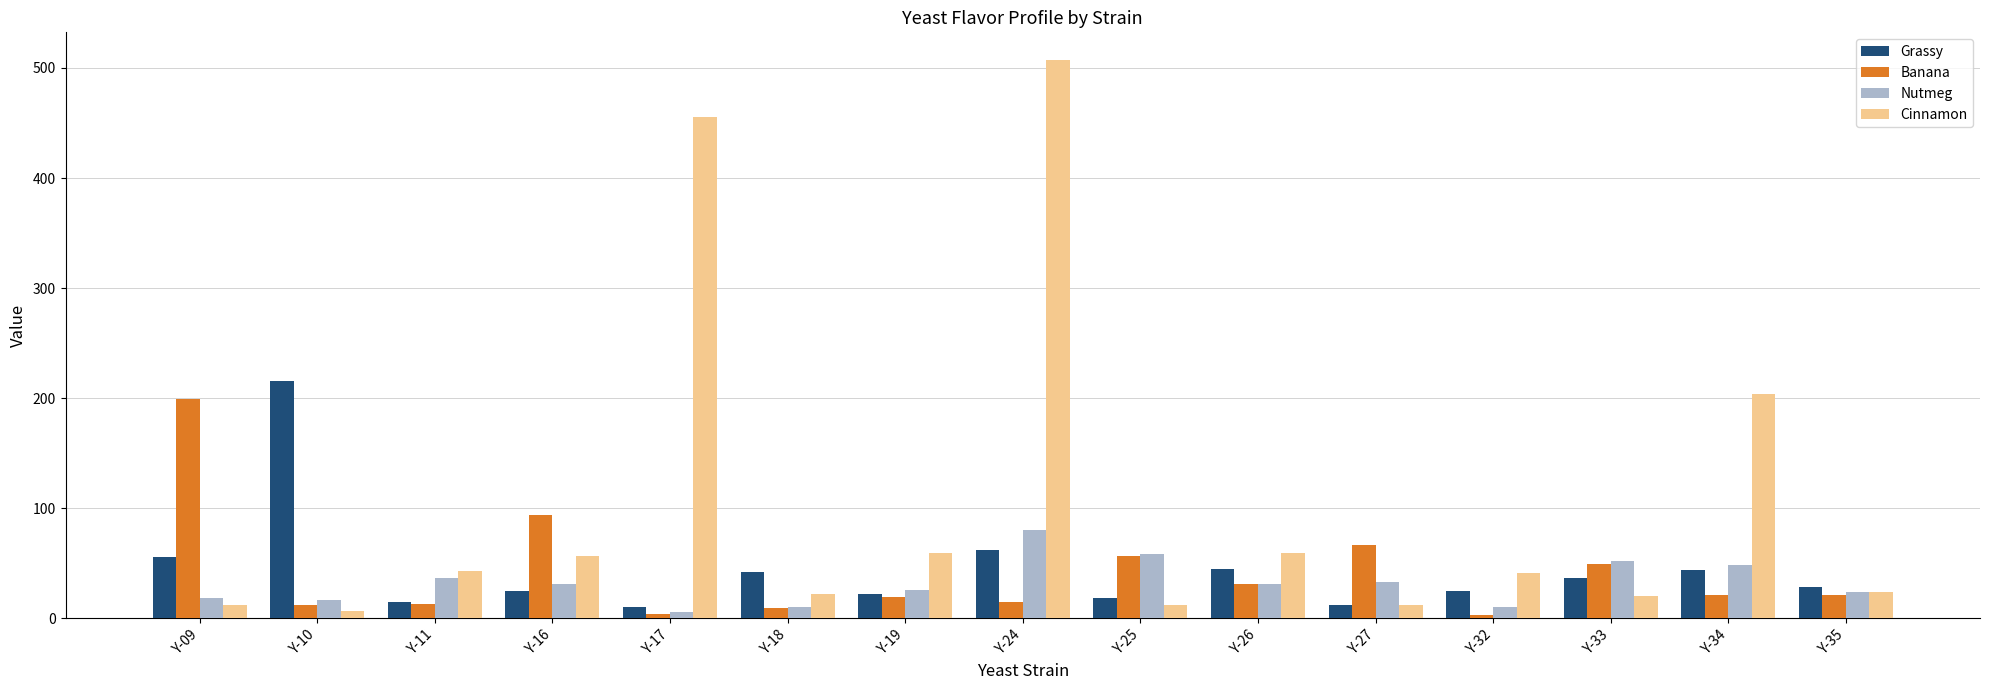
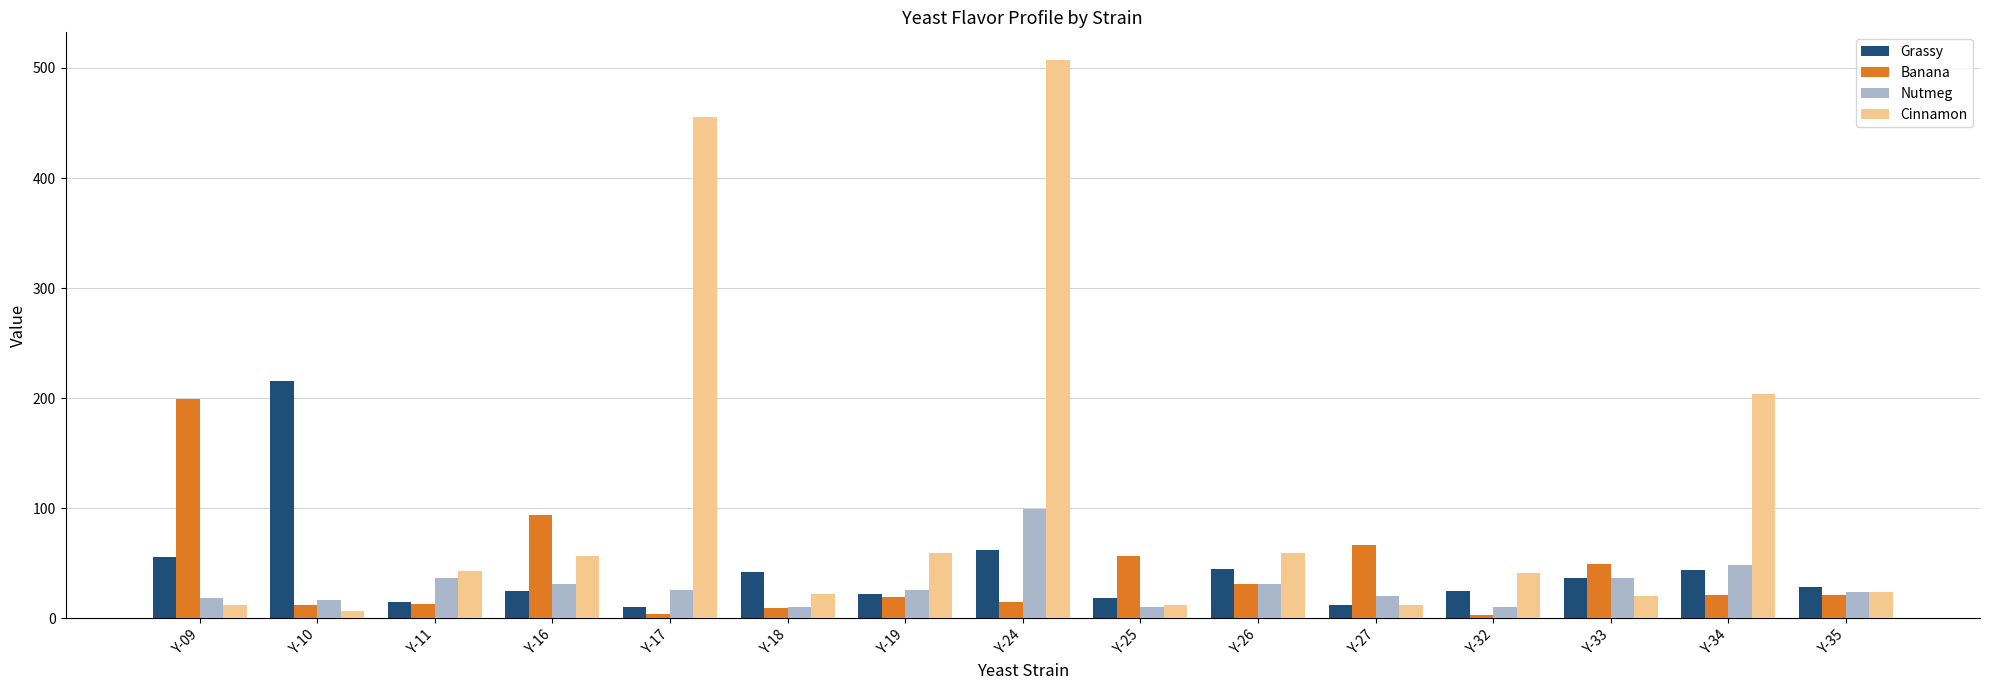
Nutmeg, Y-17: 6 -> 26
Nutmeg, Y-24: 80 -> 99
Nutmeg, Y-25: 58 -> 10
Nutmeg, Y-27: 33 -> 20
Nutmeg, Y-33: 52 -> 37
